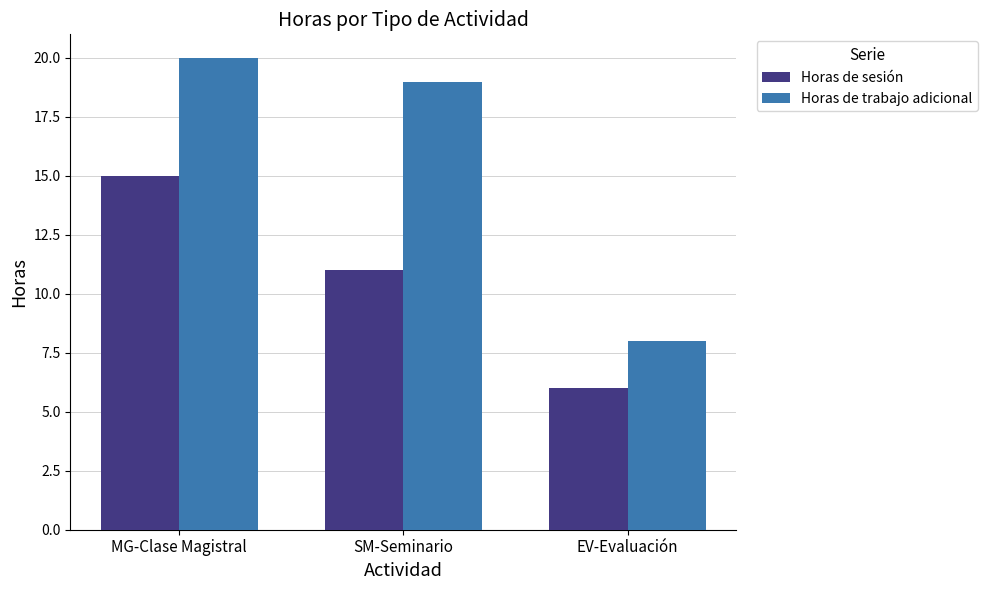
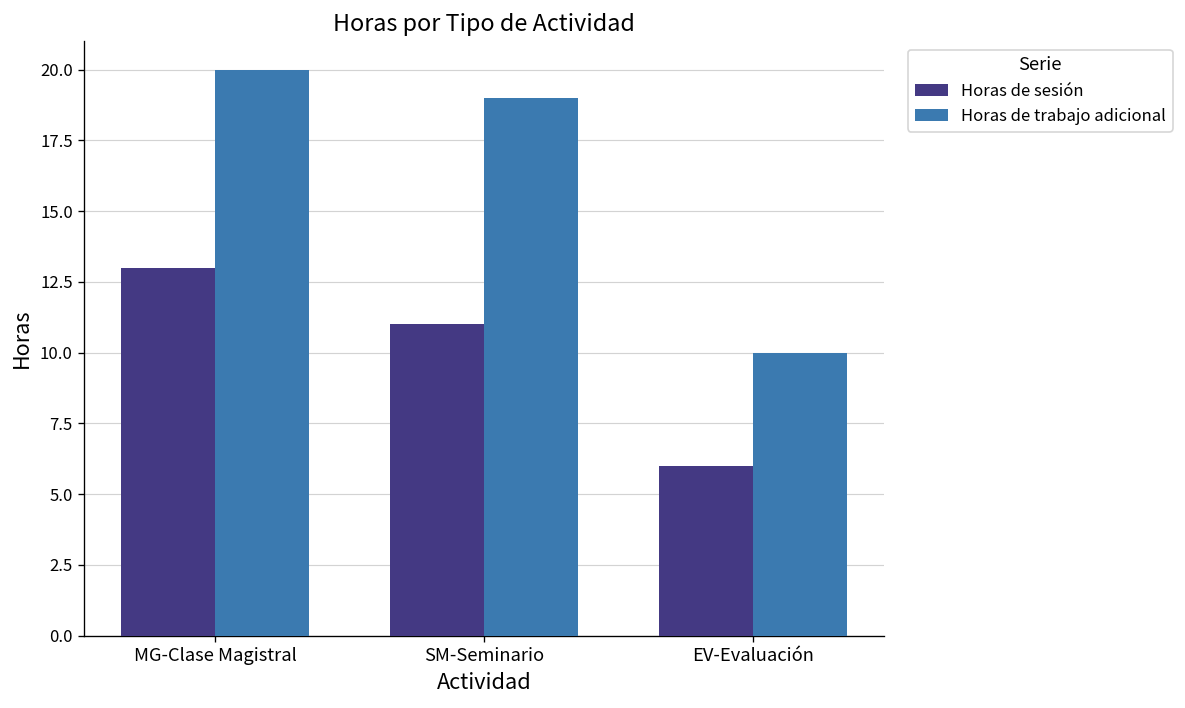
Horas de sesión, MG-Clase Magistral: 15 -> 13
Horas de trabajo adicional, EV-Evaluación: 8 -> 10
